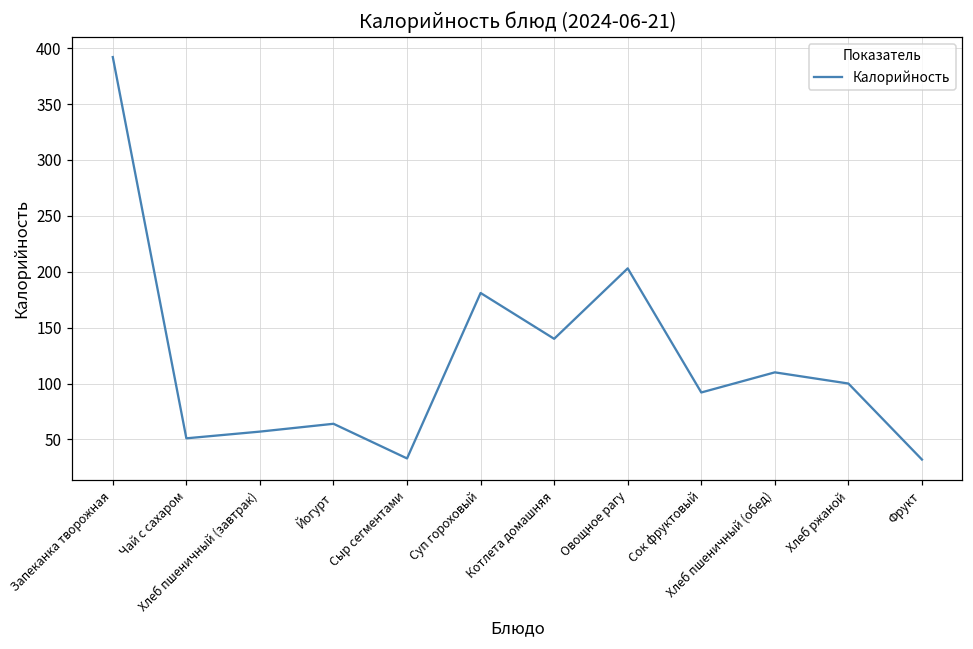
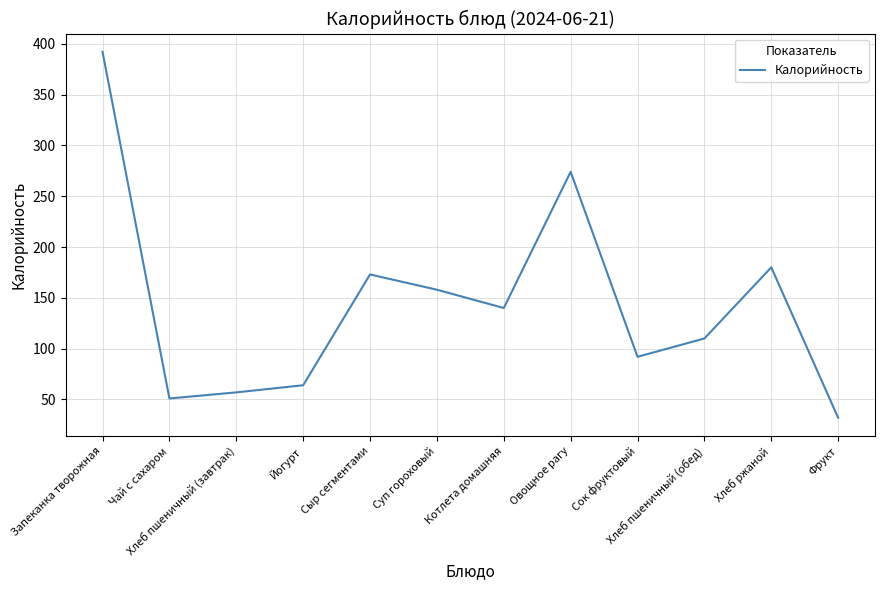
Сыр сегментами: 33 -> 173
Суп гороховый: 181 -> 158
Овощное рагу: 203 -> 274
Хлеб ржаной: 100 -> 180
